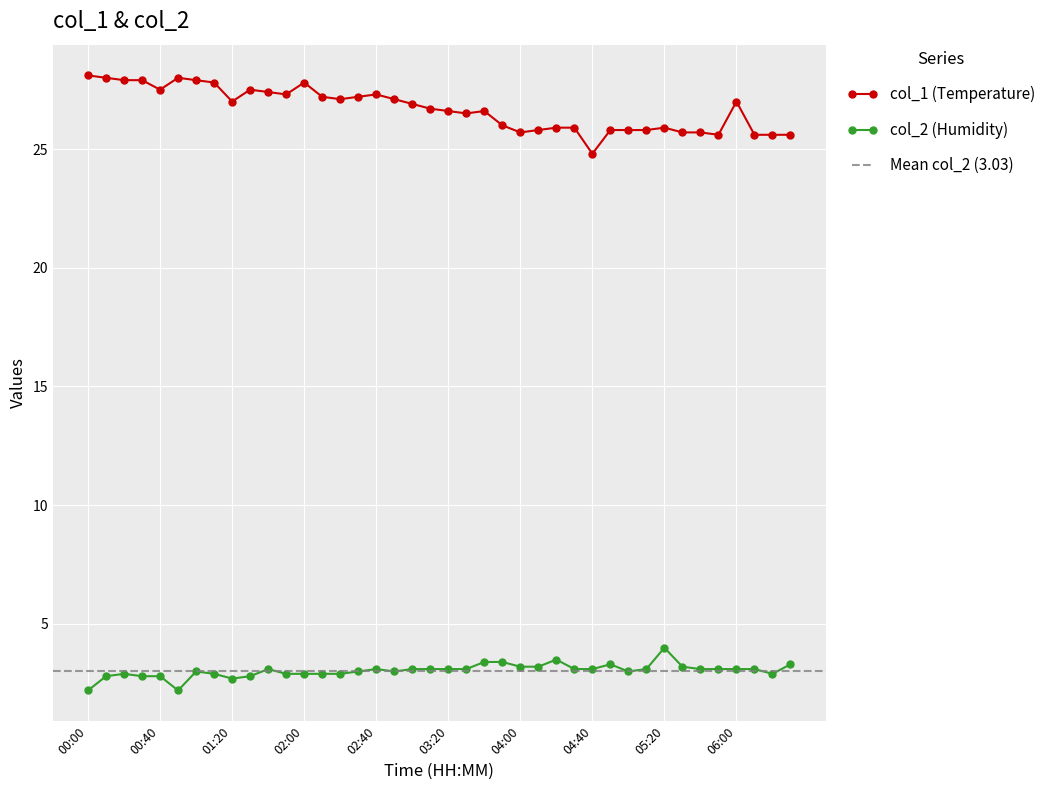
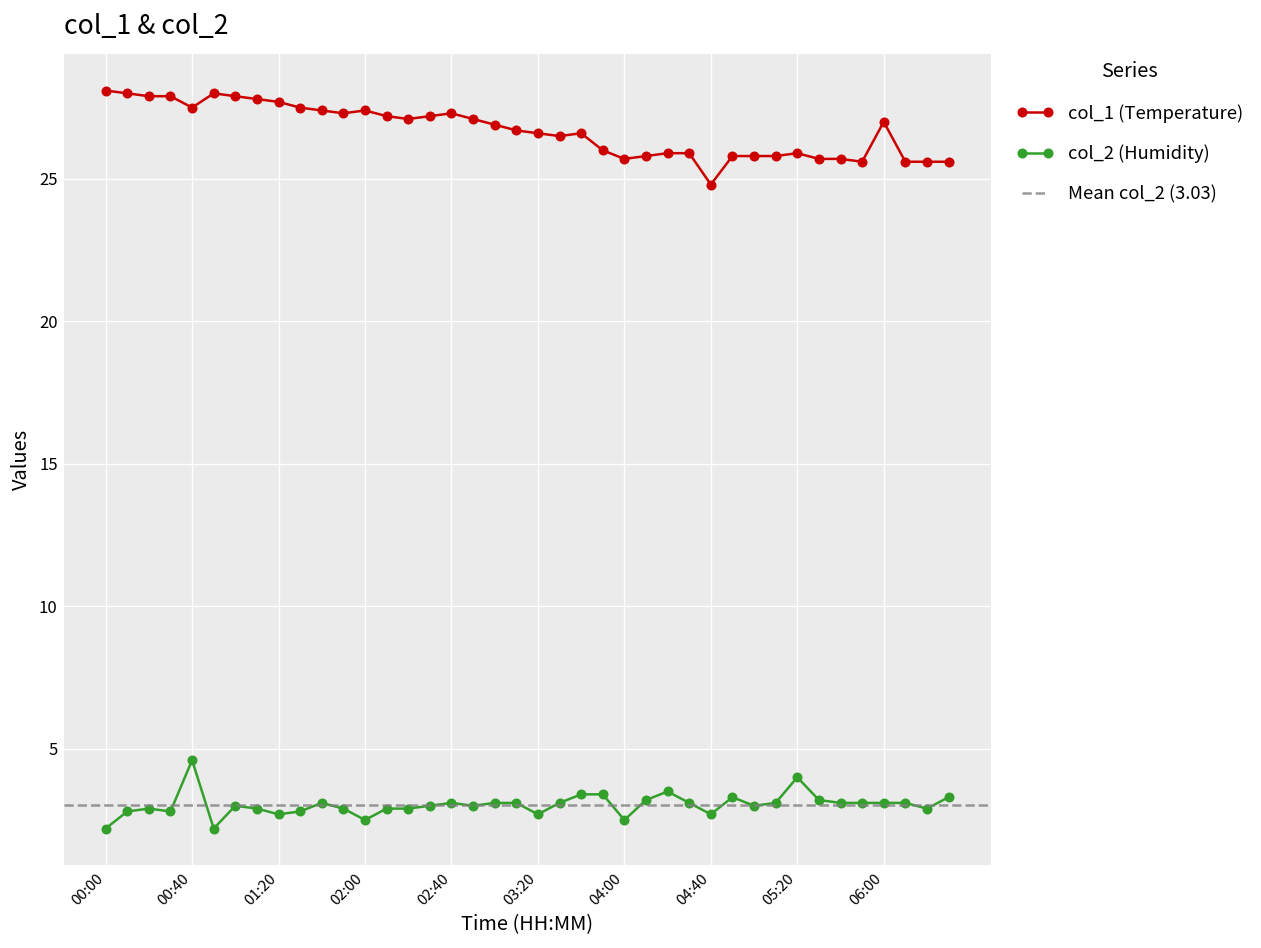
col_2 (Humidity), 00:40: 2.8 -> 4.6
col_1 (Temperature), 01:20: 27.0 -> 27.7
col_1 (Temperature), 02:00: 27.8 -> 27.4
col_2 (Humidity), 02:00: 2.9 -> 2.5
col_2 (Humidity), 03:20: 3.1 -> 2.7
col_2 (Humidity), 04:00: 3.2 -> 2.5
col_2 (Humidity), 04:40: 3.1 -> 2.7
